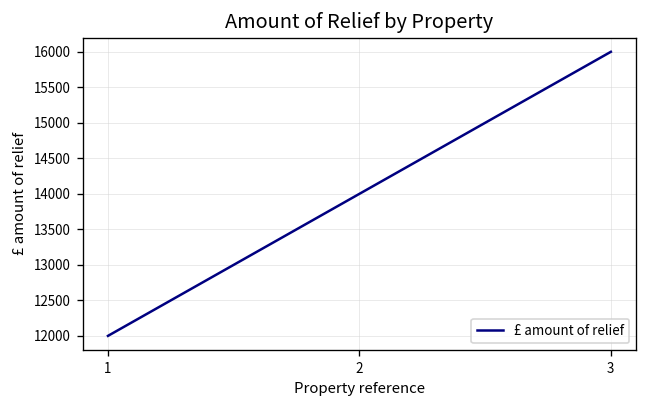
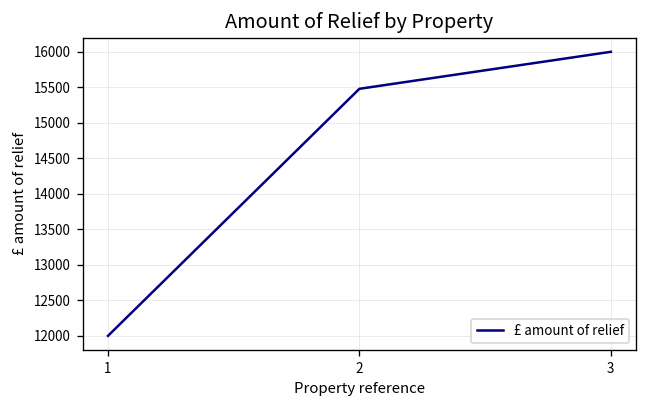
2: 14000 -> 15500
